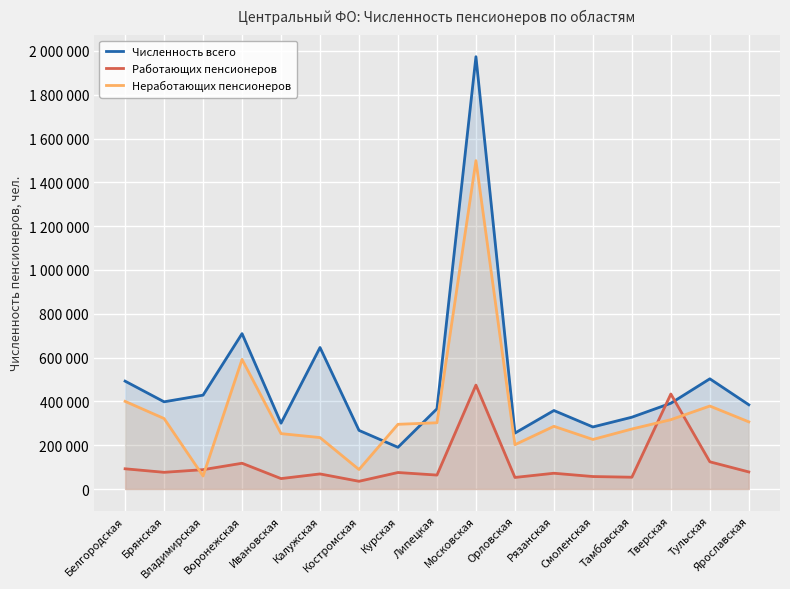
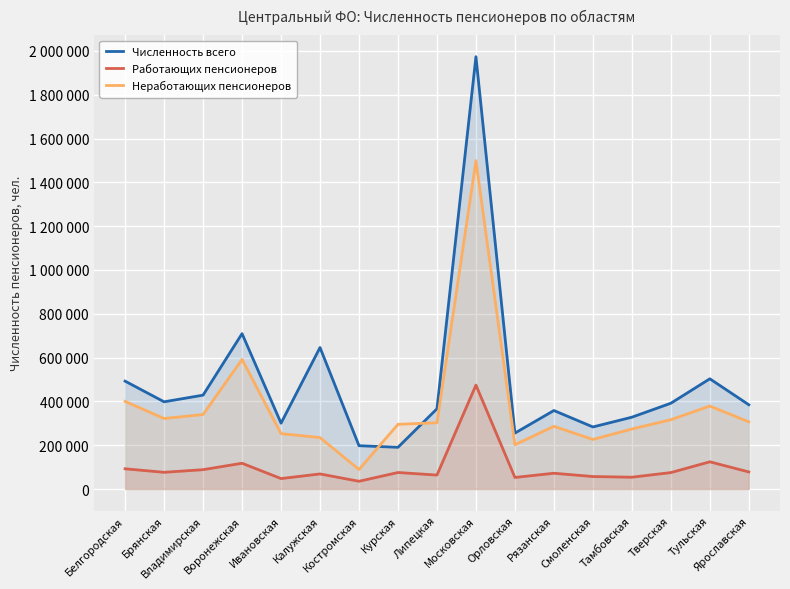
Неработающих пенсионеров, Владимирская: 60000 -> 340000
Численность всего, Костромская: 270000 -> 200000
Работающих пенсионеров, Тверская: 430000 -> 80000
